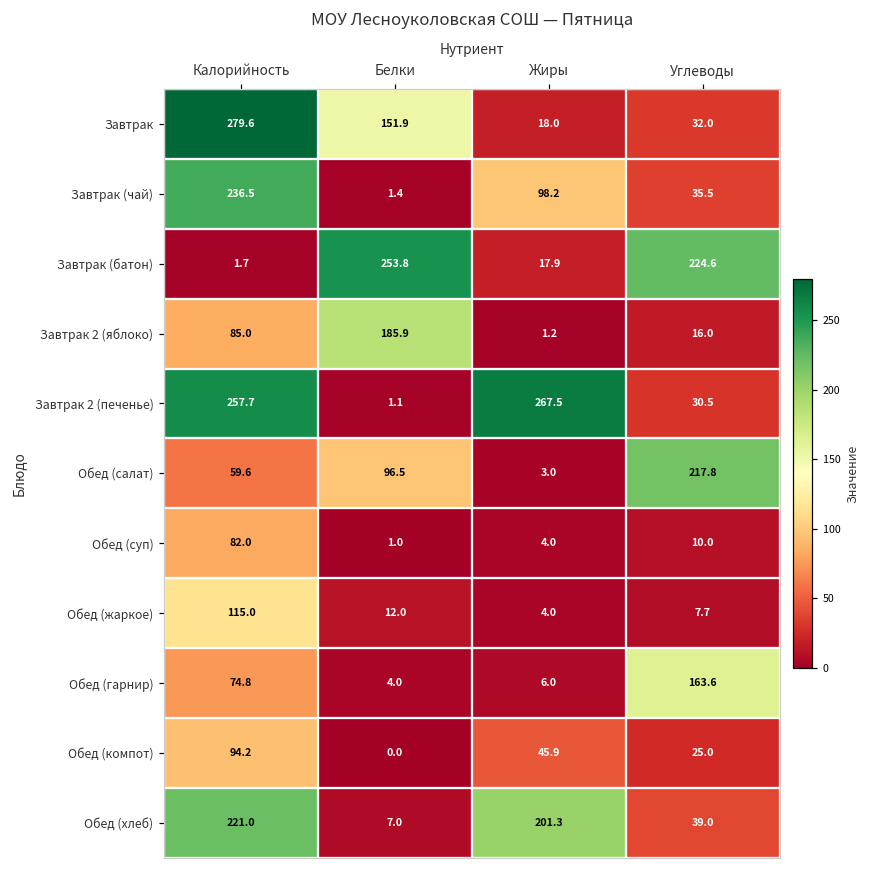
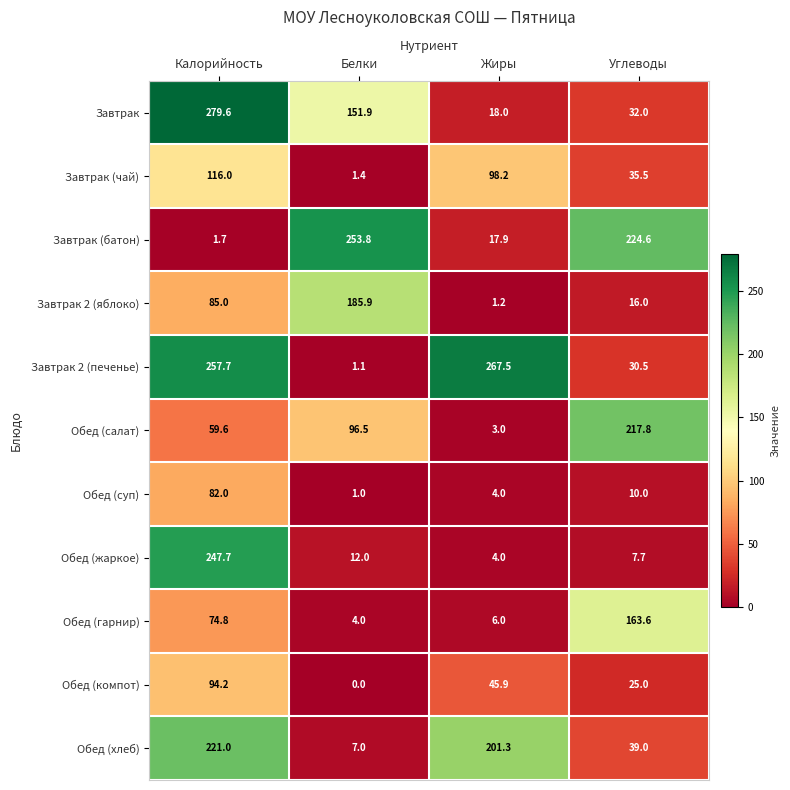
Завтрак (чай), Калорийность: 236.5 -> 116.0
Обед (жаркое), Калорийность: 115.0 -> 247.7
